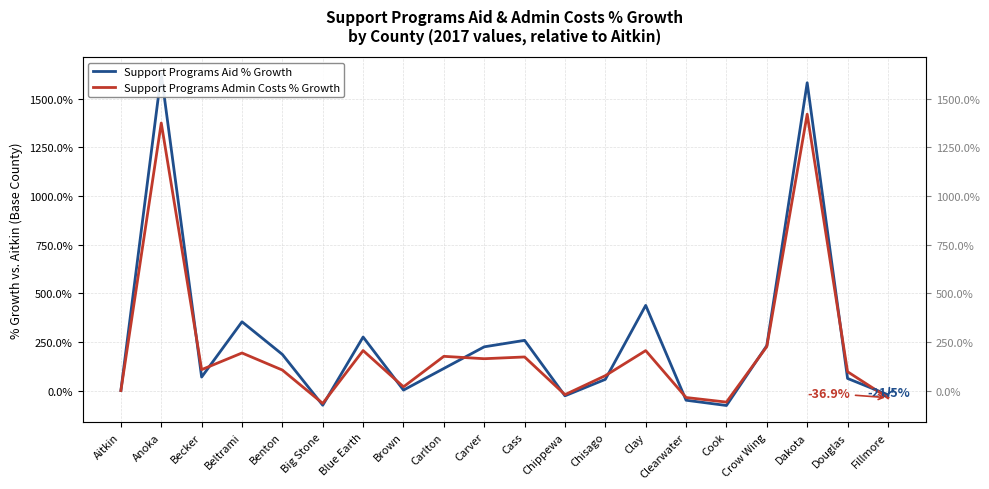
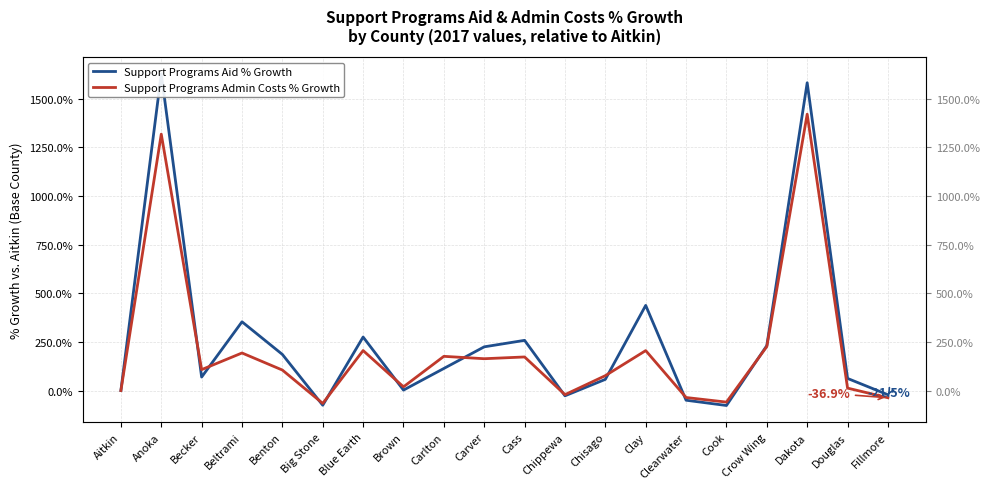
Support Programs Admin Costs % Growth, Anoka: 1370% -> 1320%
Support Programs Admin Costs % Growth, Douglas: 100% -> 10%
